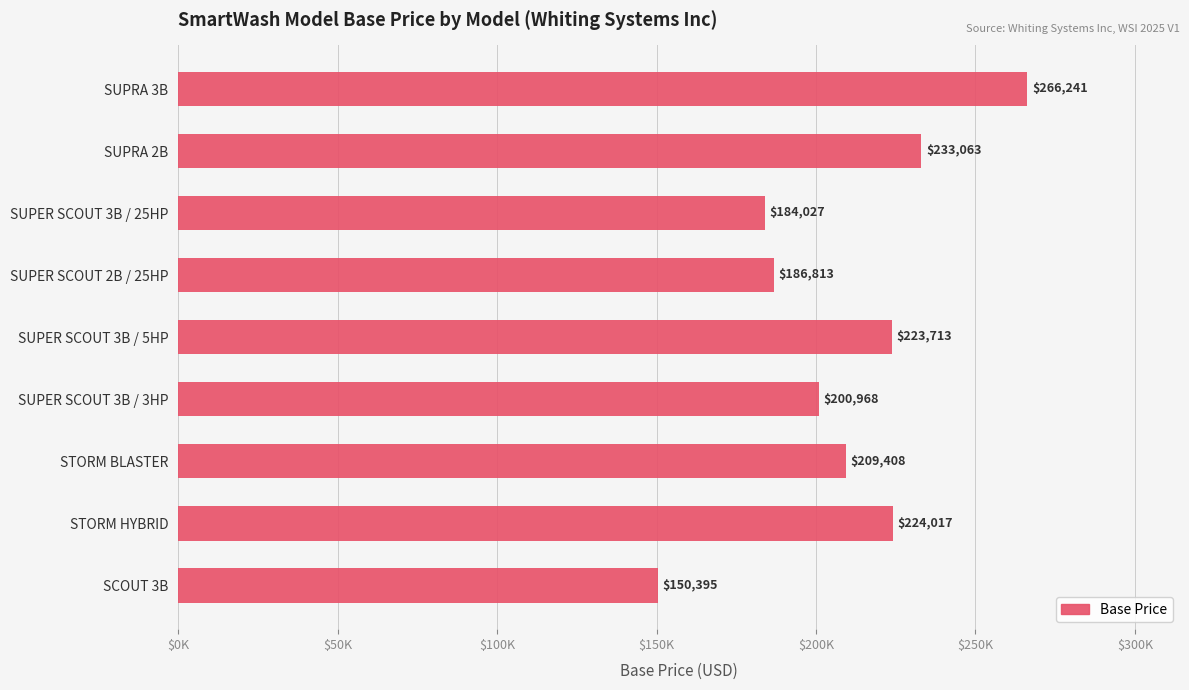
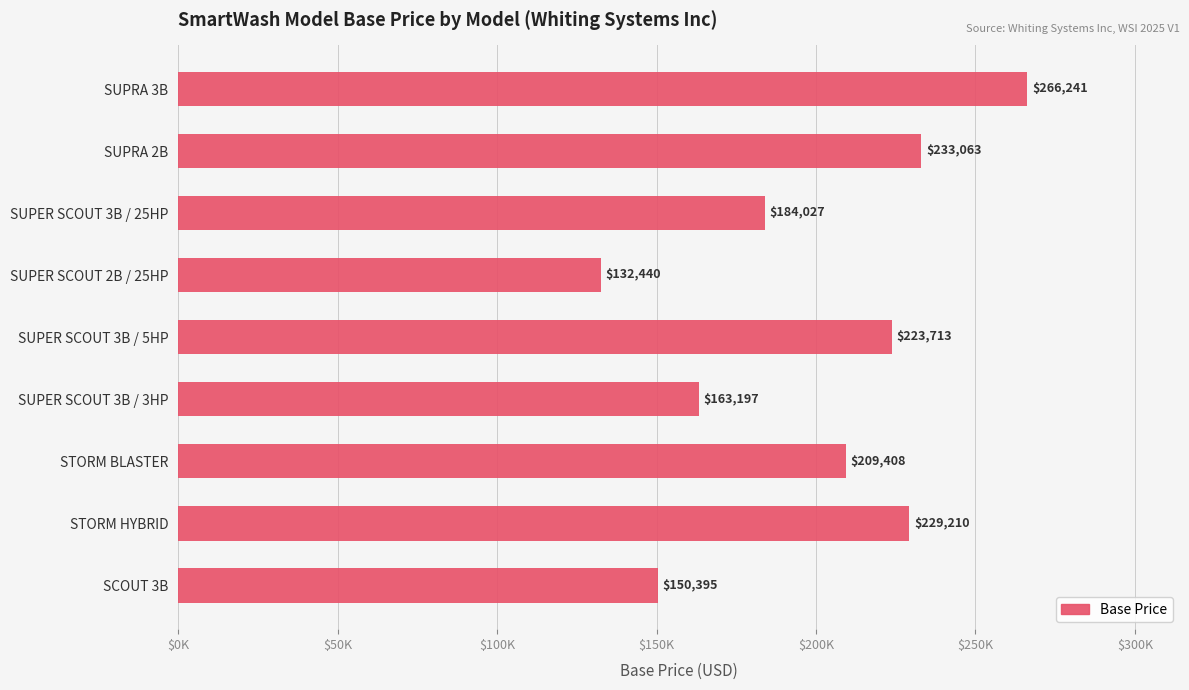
SUPER SCOUT 2B / 25HP: $186,813 -> $132,440
SUPER SCOUT 3B / 3HP: $200,968 -> $163,197
STORM HYBRID: $224,017 -> $229,210
